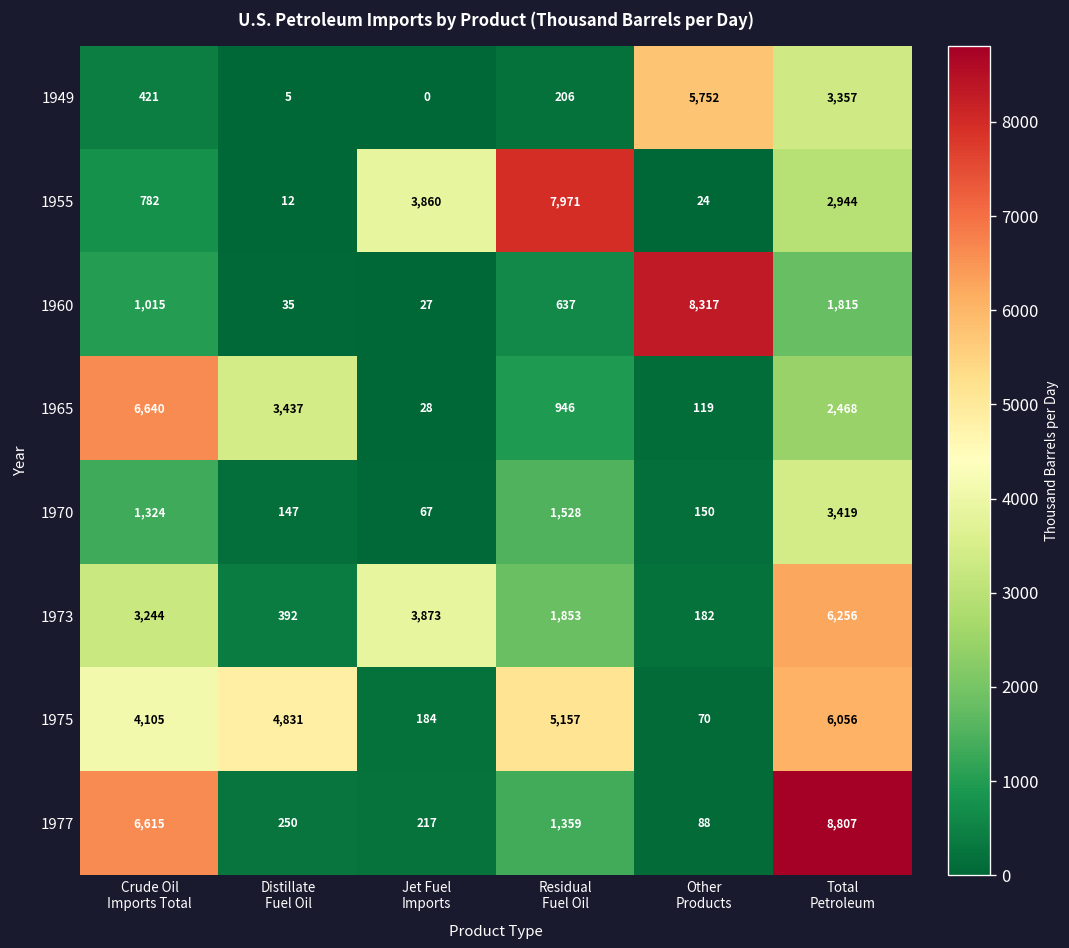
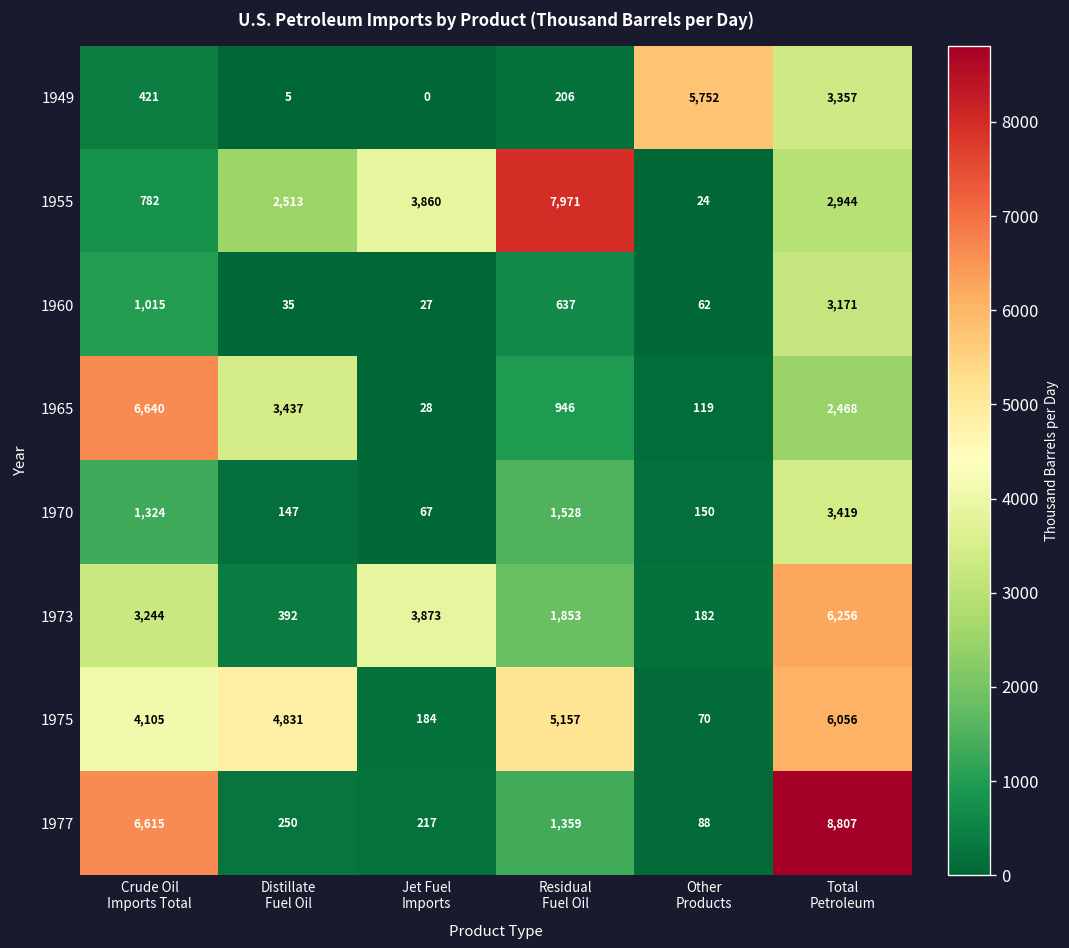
1955, Distillate Fuel Oil: 12 -> 2,513
1960, Other Products: 8,317 -> 62
1960, Total Petroleum: 1,815 -> 3,171
